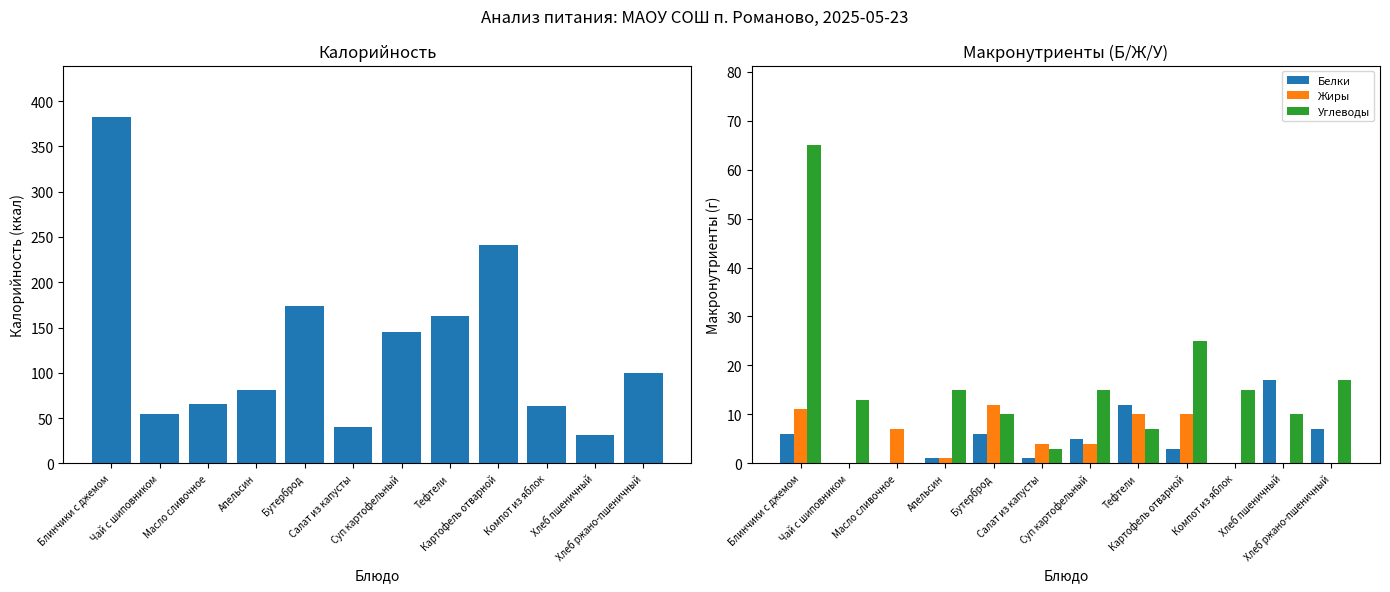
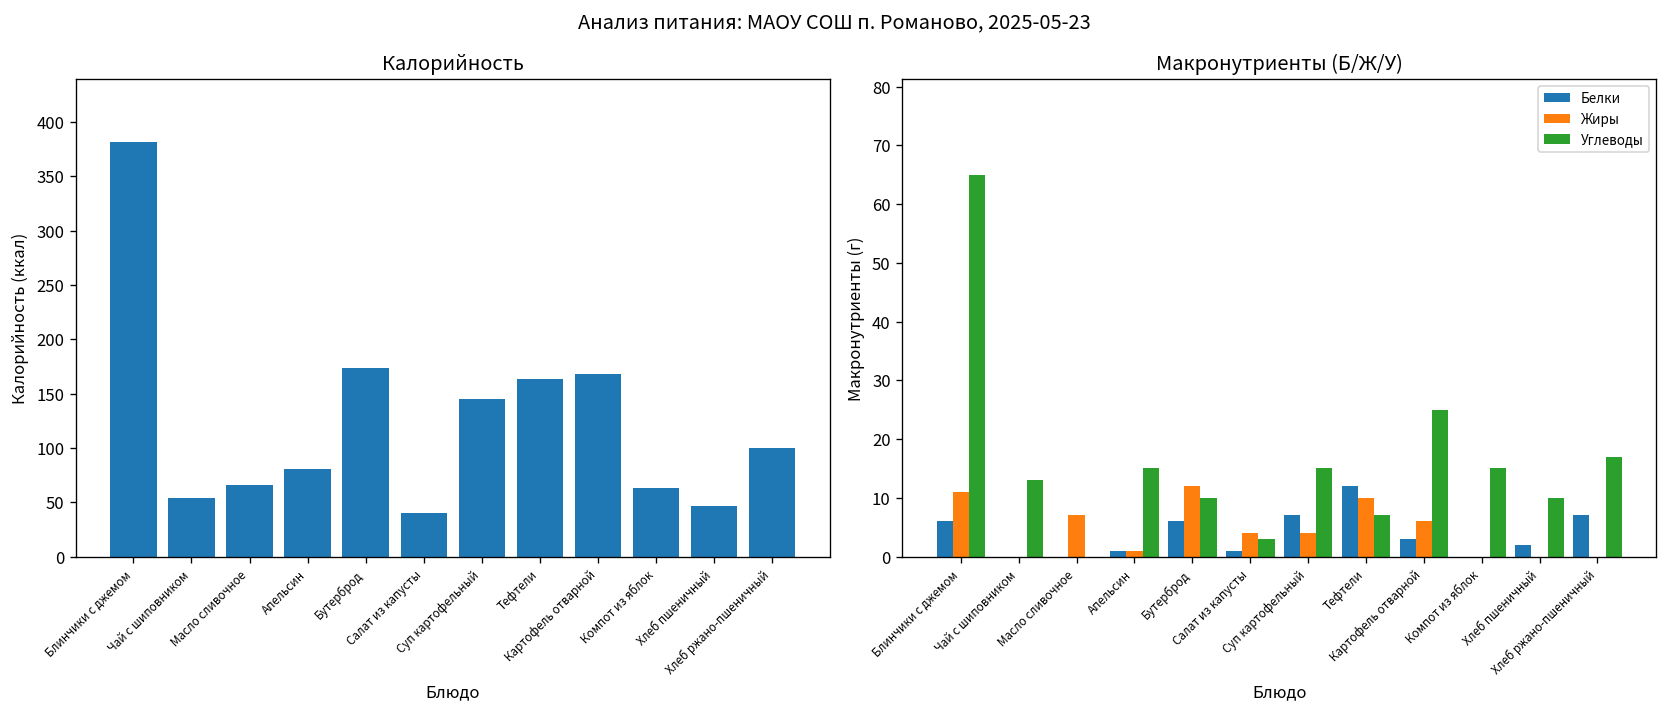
Калорийность, Картофель отварной: 240 -> 170
Калорийность, Хлеб пшеничный: 30 -> 50
Макронутриенты (Б/Ж/У), Белки, Суп картофельный: 5 -> 7
Макронутриенты (Б/Ж/У), Жиры, Картофель отварной: 10 -> 6
Макронутриенты (Б/Ж/У), Белки, Хлеб пшеничный: 17 -> 2
